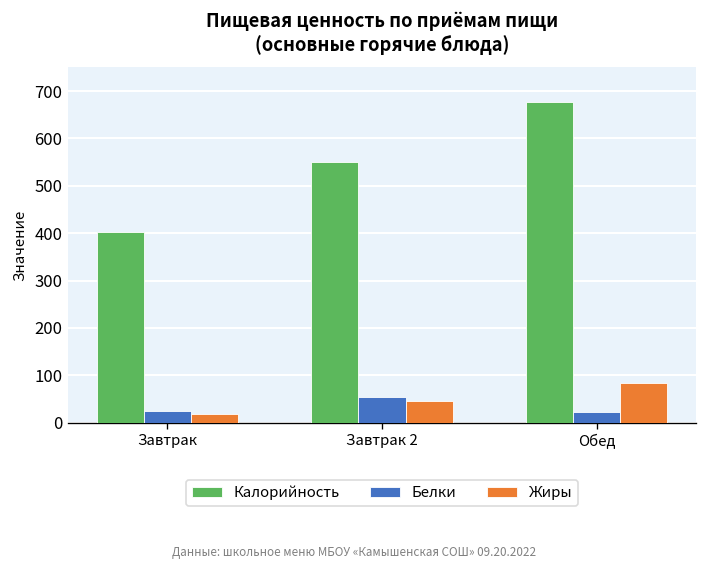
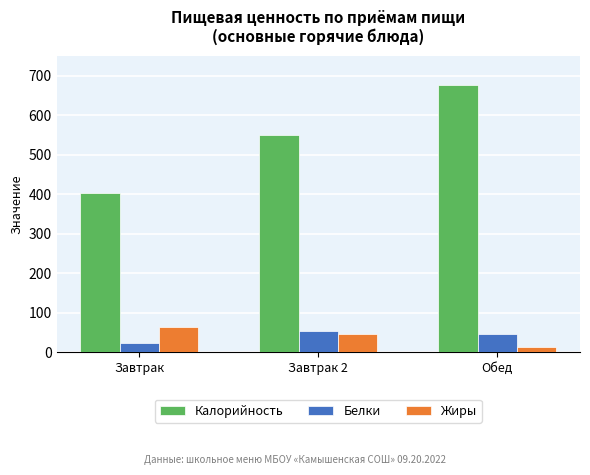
Жиры, Завтрак: 20 -> 60
Белки, Обед: 20 -> 50
Жиры, Обед: 80 -> 10
